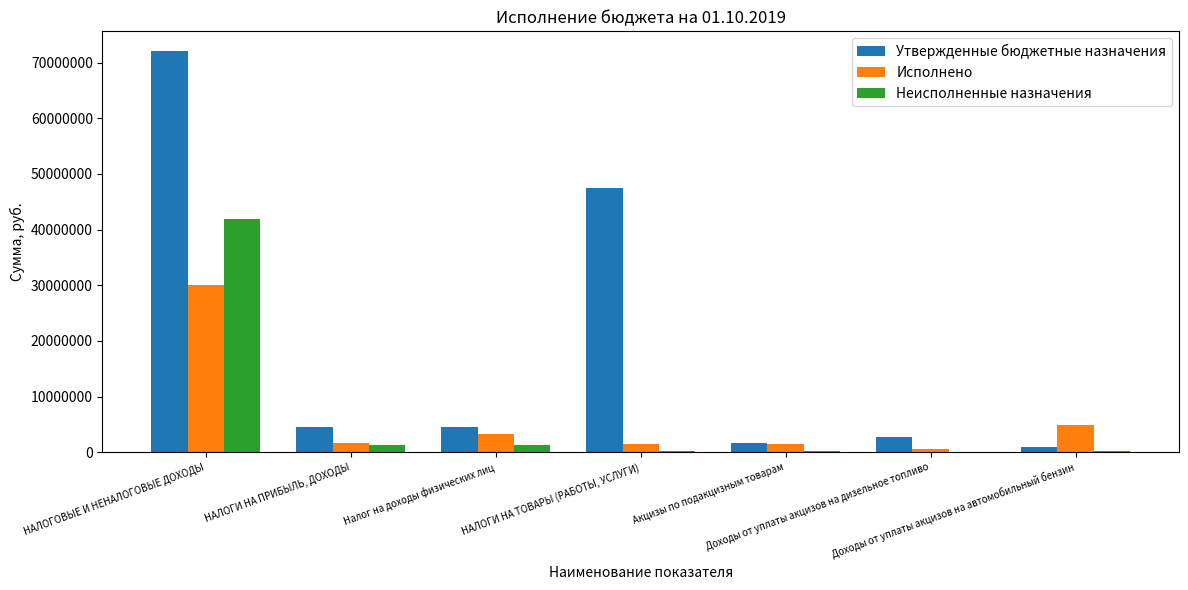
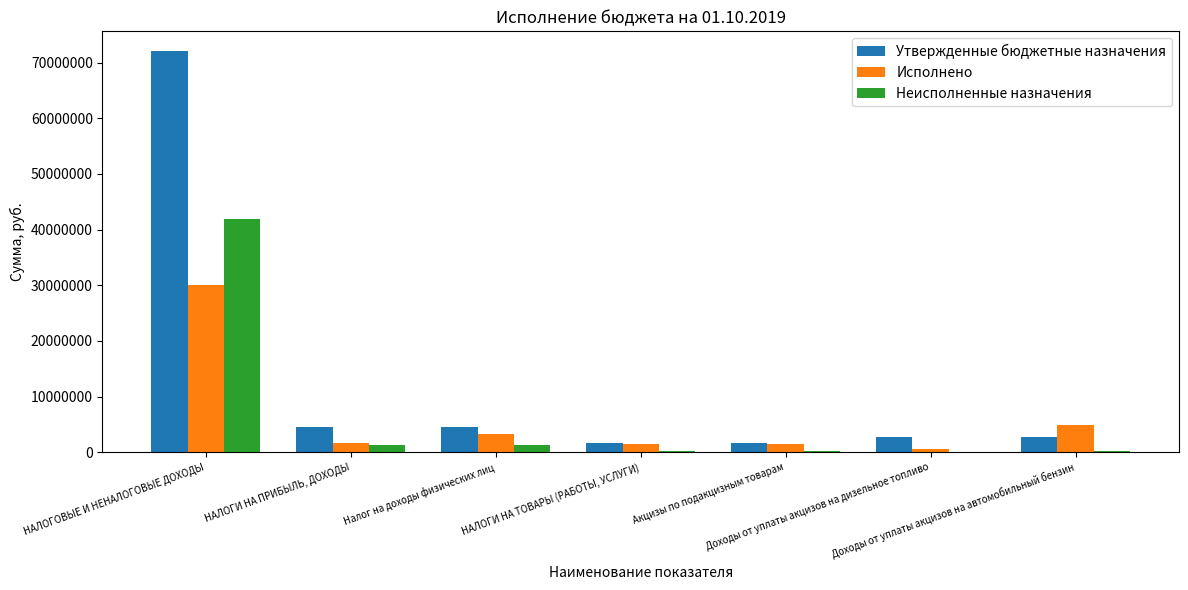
Утвержденные бюджетные назначения, НАЛОГИ НА ТОВАРЫ (РАБОТЫ, УСЛУГИ): 47000000 -> 2000000
Утвержденные бюджетные назначения, Доходы от уплаты акцизов на автомобильный бензин: 1000000 -> 3000000
